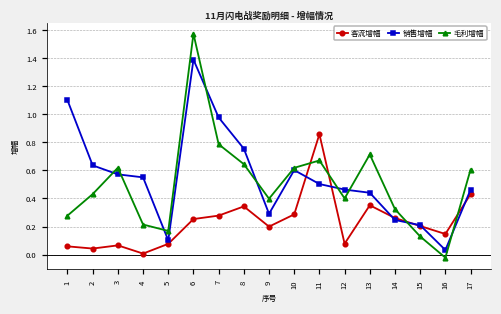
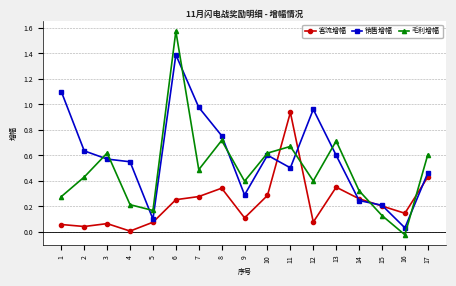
毛利增幅, 7: 0.79 -> 0.49
毛利增幅, 8: 0.64 -> 0.72
客流增幅, 9: 0.20 -> 0.11
客流增幅, 11: 0.86 -> 0.94
销售增幅, 12: 0.46 -> 0.96
销售增幅, 13: 0.44 -> 0.60
